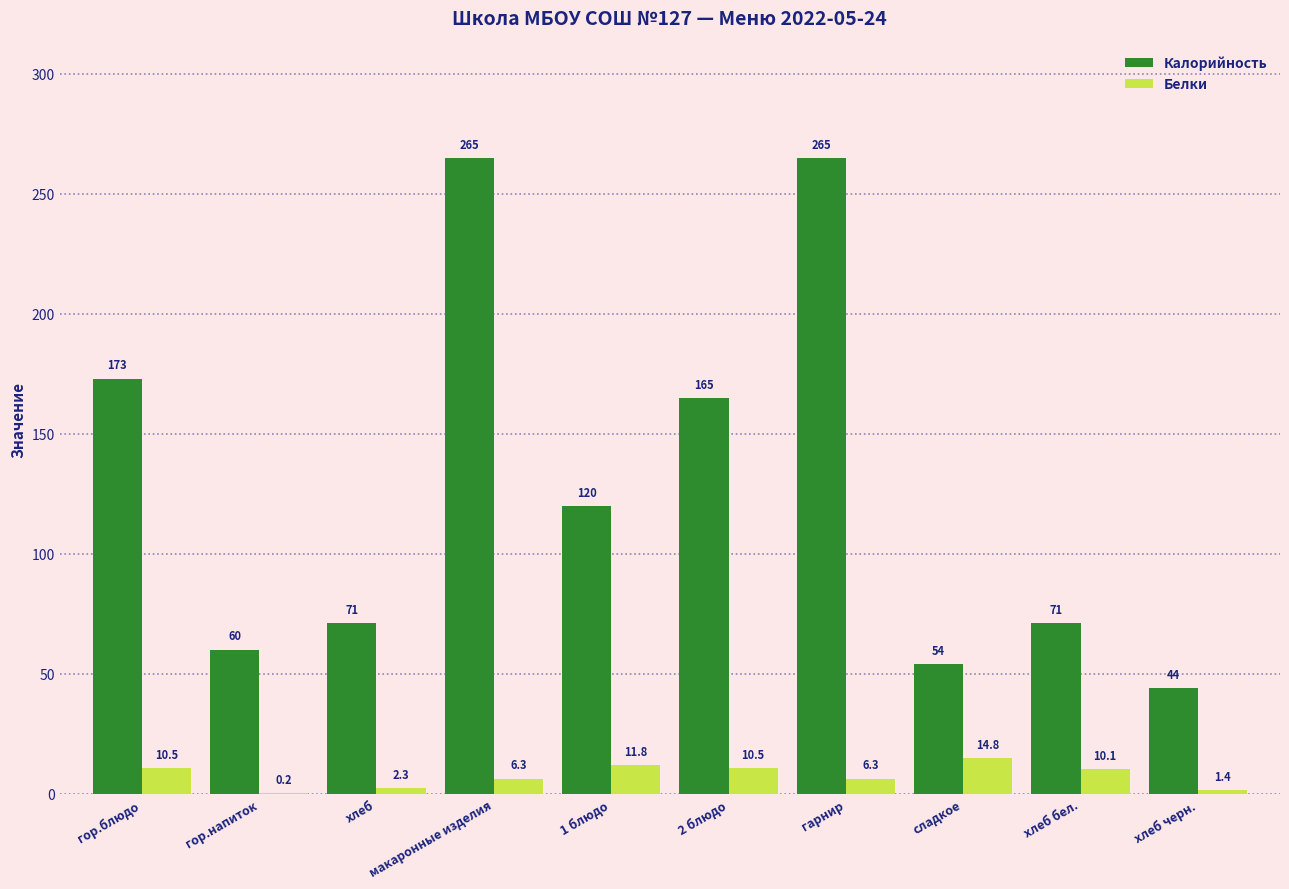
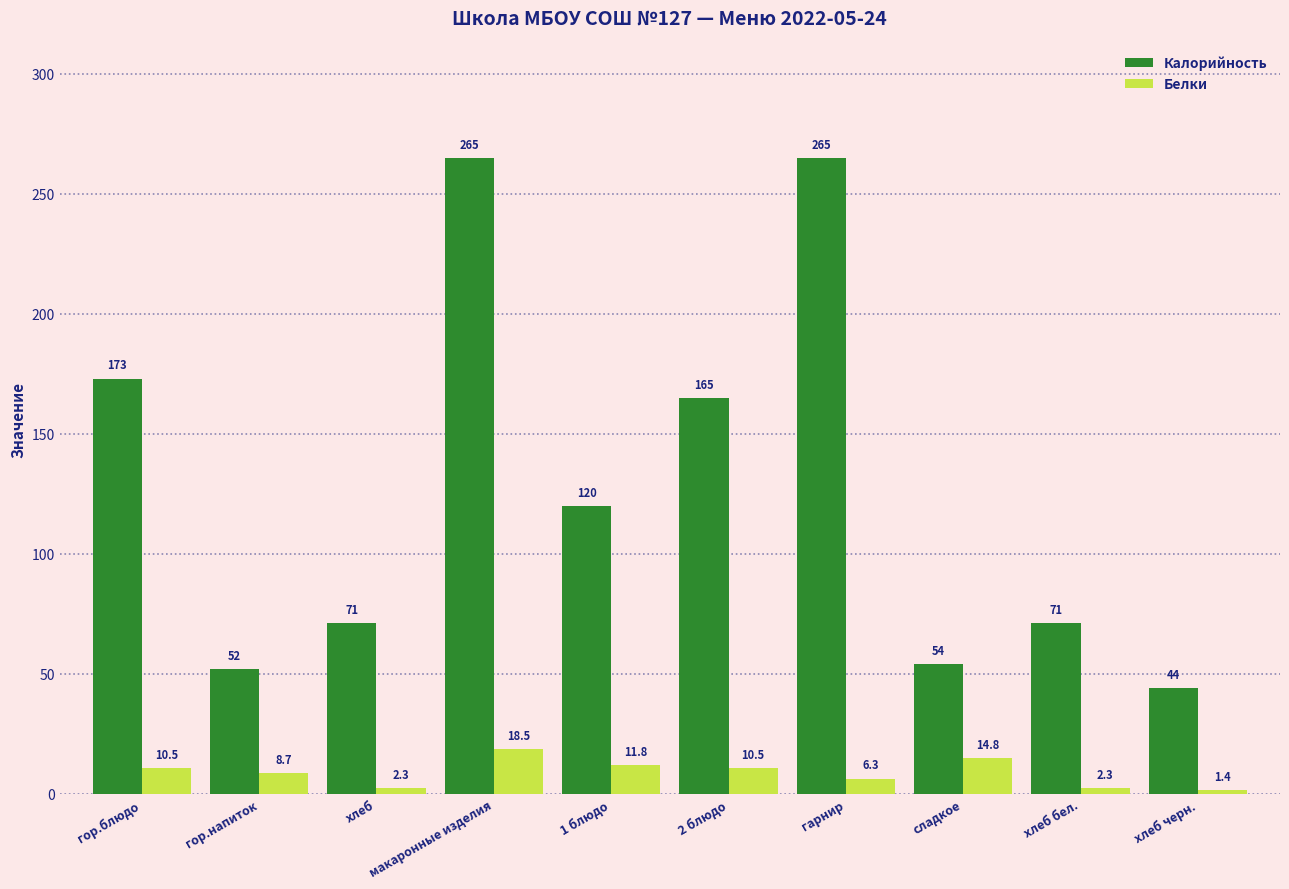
Калорийность, гор.напиток: 60 -> 52
Белки, гор.напиток: 0.2 -> 8.7
Белки, макаронные изделия: 6.3 -> 18.5
Белки, хлеб бел.: 10.1 -> 2.3
